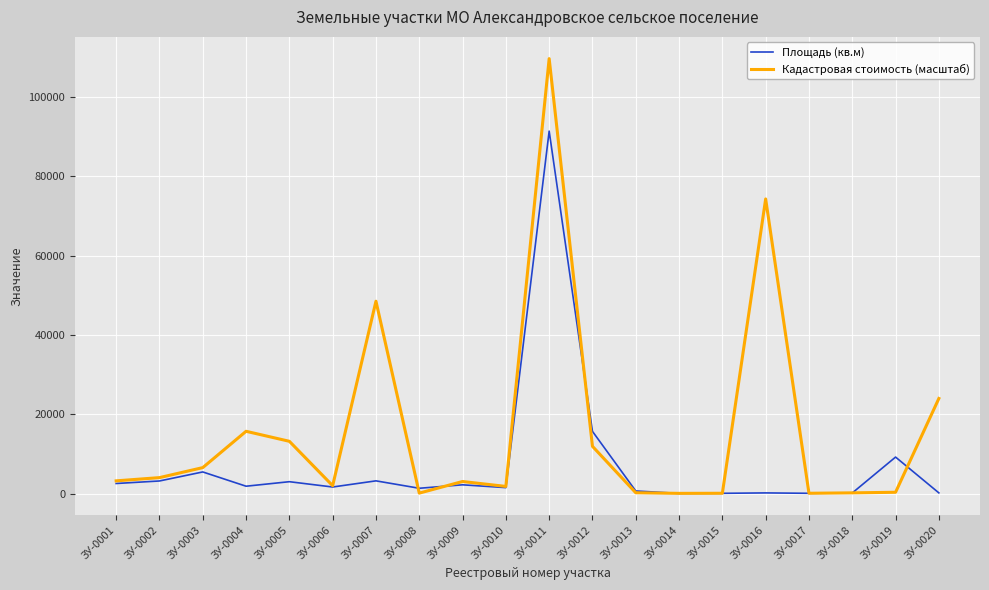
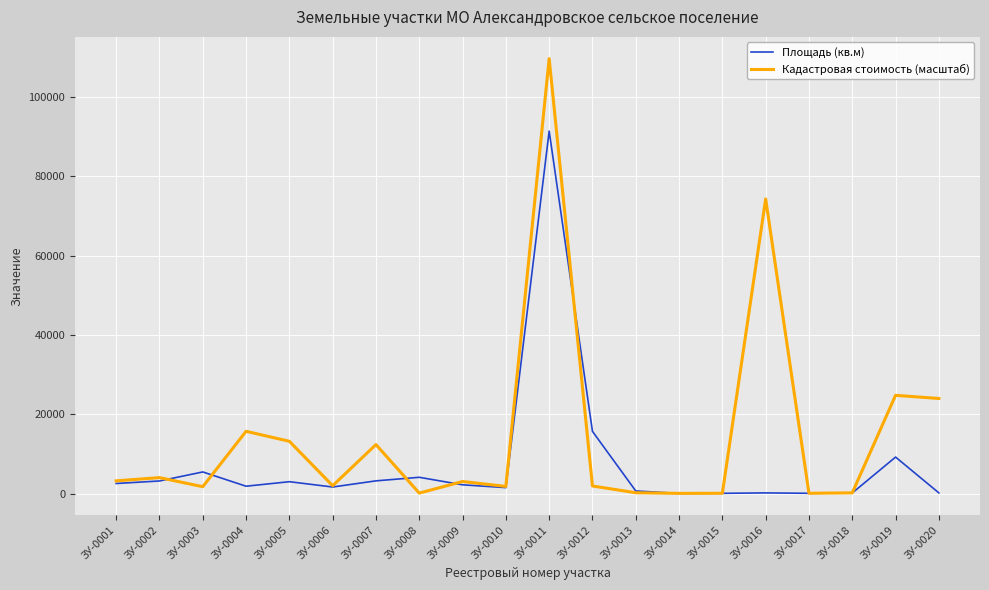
Кадастровая стоимость (масштаб), ЗУ-0003: 7000 -> 2000
Кадастровая стоимость (масштаб), ЗУ-0007: 49000 -> 12000
Площадь (кв.м), ЗУ-0008: 1000 -> 4000
Кадастровая стоимость (масштаб), ЗУ-0012: 12000 -> 2000
Кадастровая стоимость (масштаб), ЗУ-0019: 0 -> 25000
